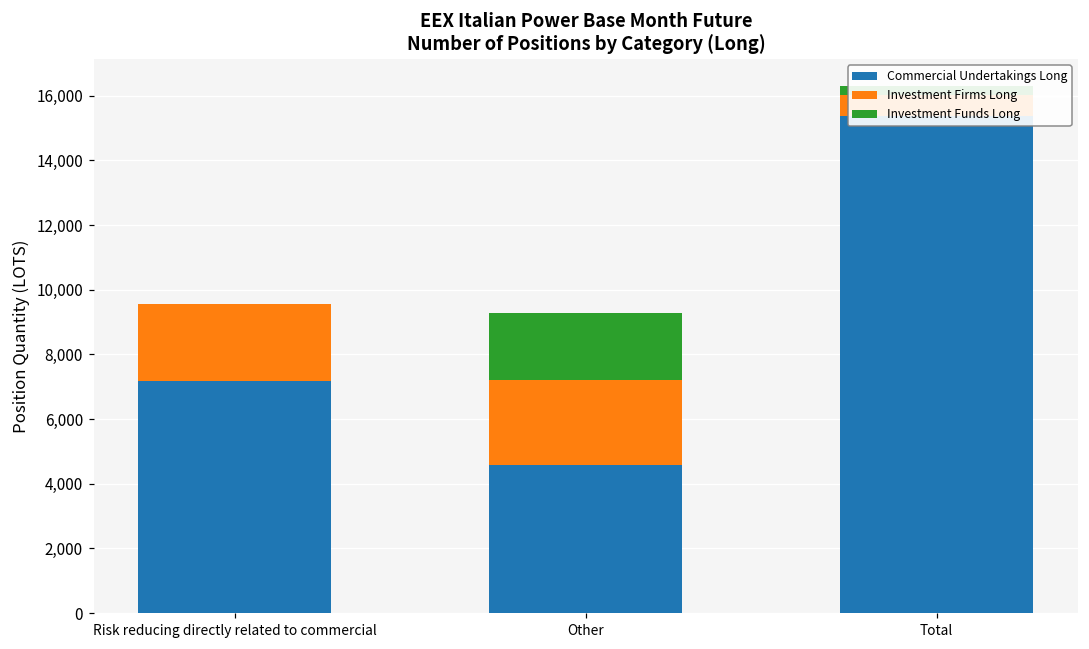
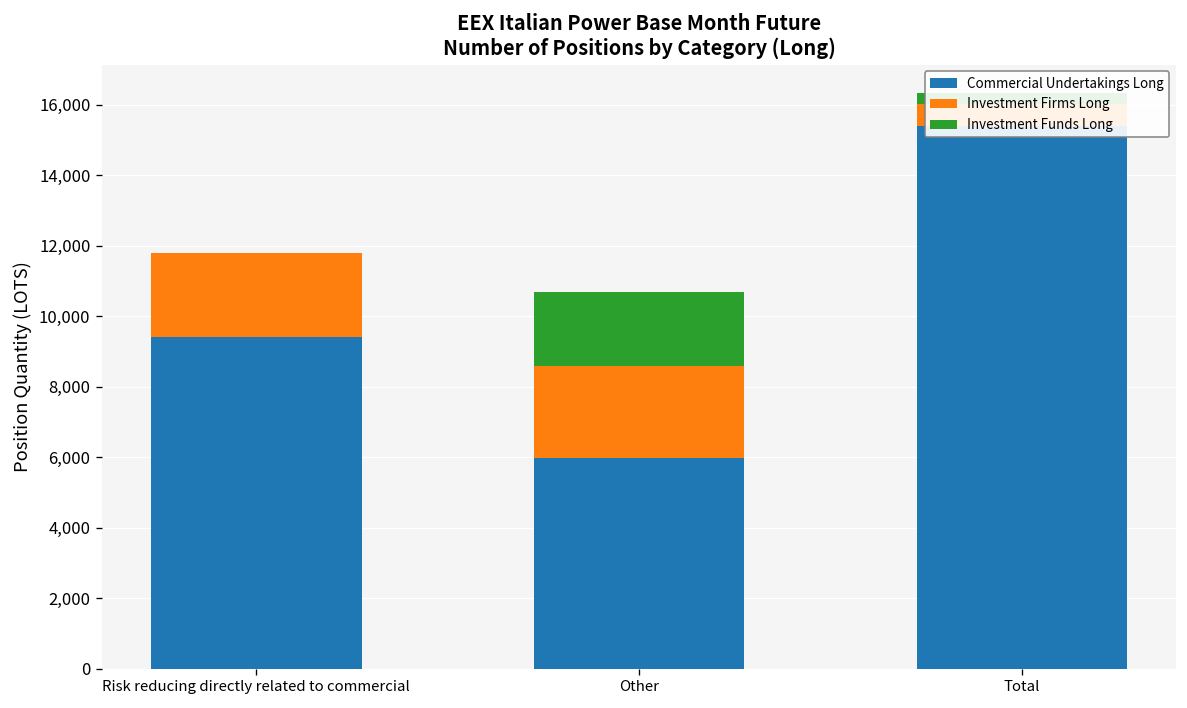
Commercial Undertakings Long, Risk reducing directly related to commercial: 7,200 -> 9,400
Commercial Undertakings Long, Other: 4,600 -> 6,000
